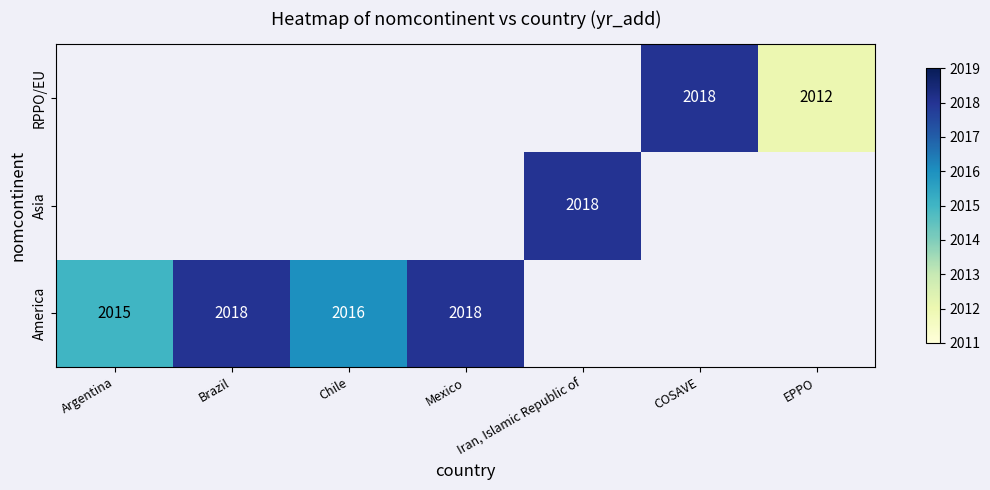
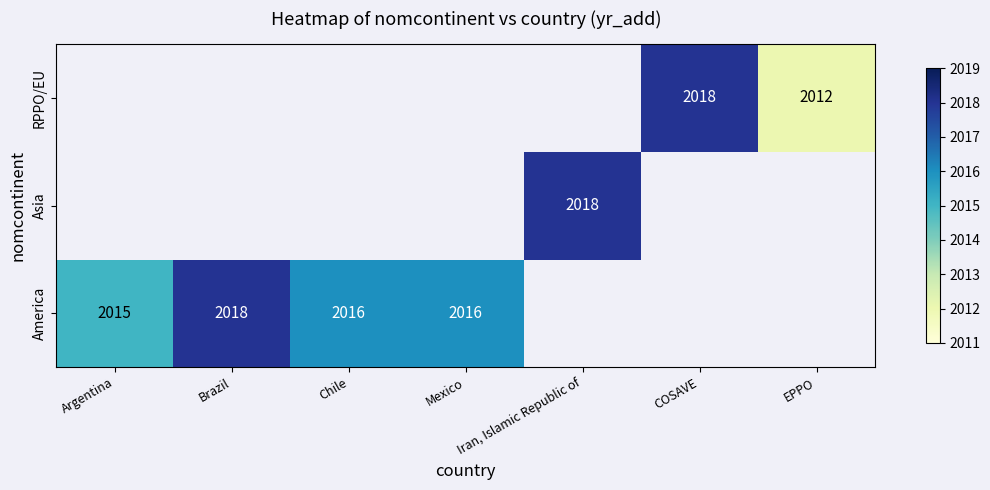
America, Mexico: 2018 -> 2016
